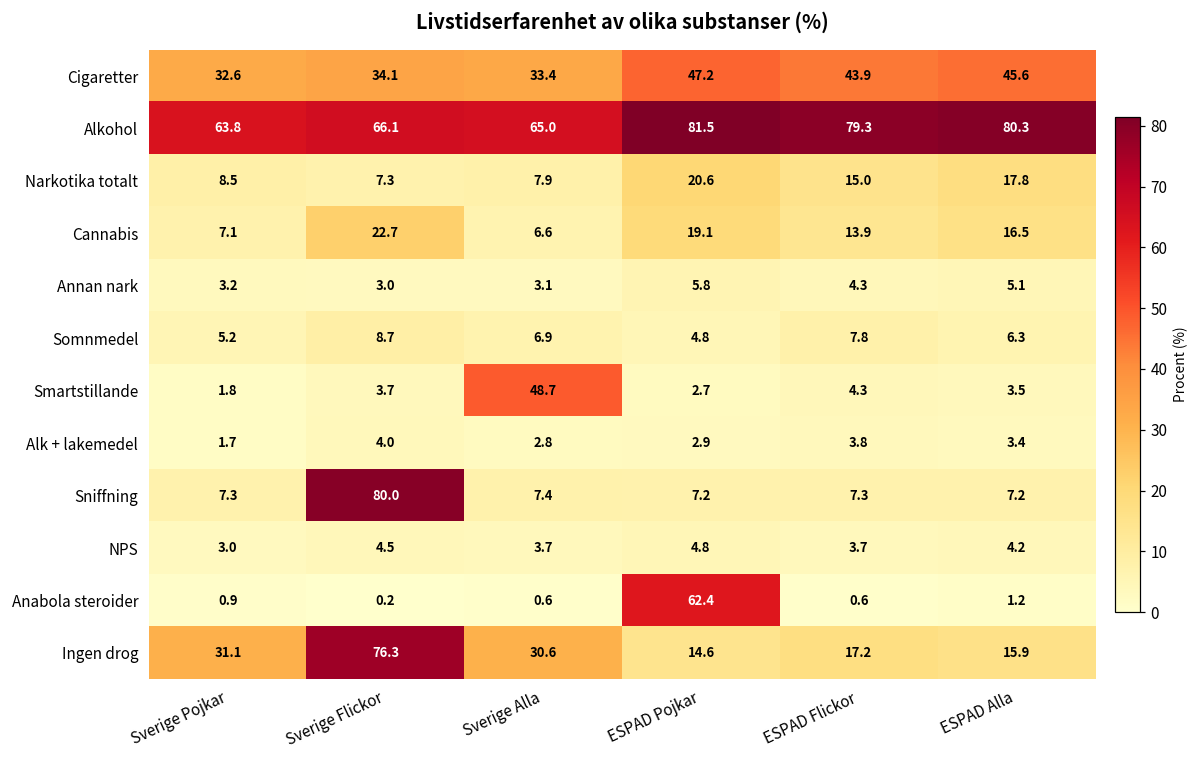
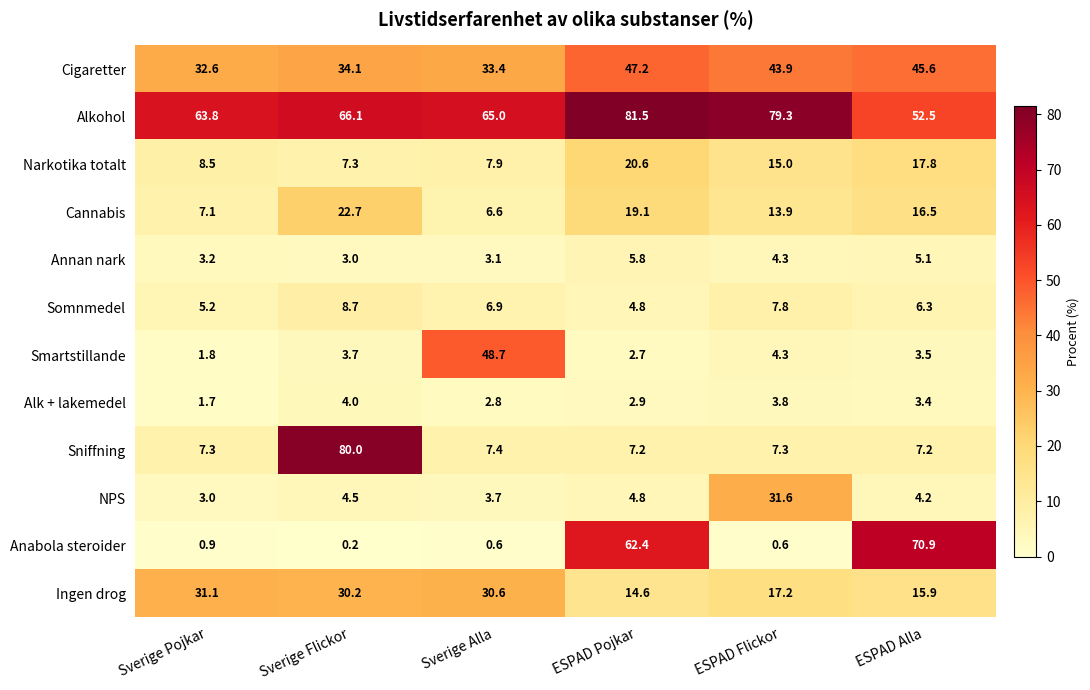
Alkohol, ESPAD Alla: 80.3 -> 52.5
NPS, ESPAD Flickor: 3.7 -> 31.6
Anabola steroider, ESPAD Alla: 1.2 -> 70.9
Ingen drog, Sverige Flickor: 76.3 -> 30.2
